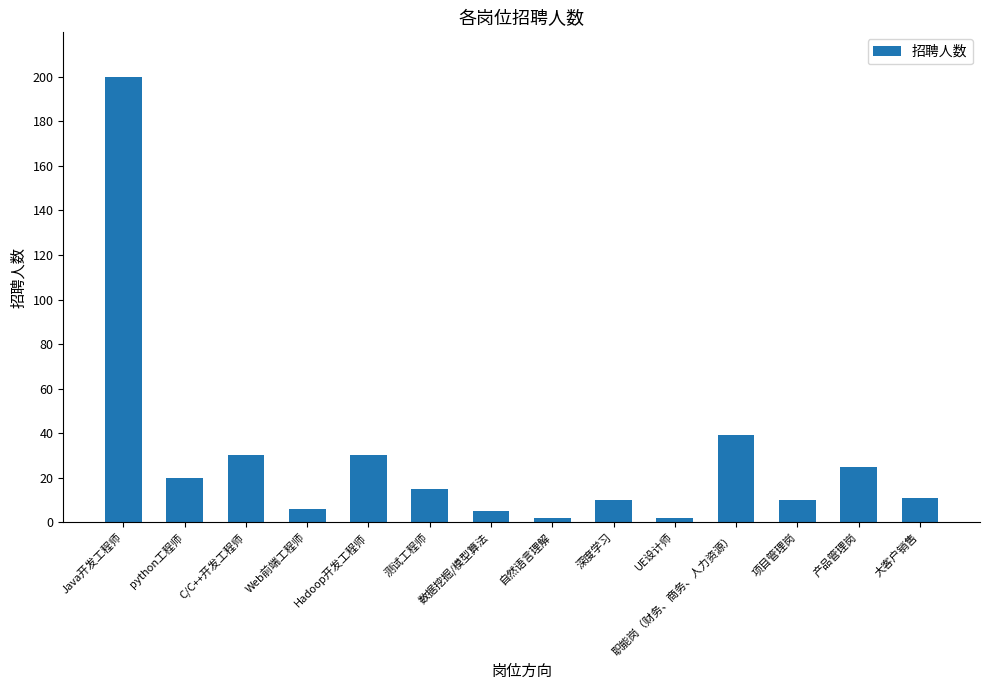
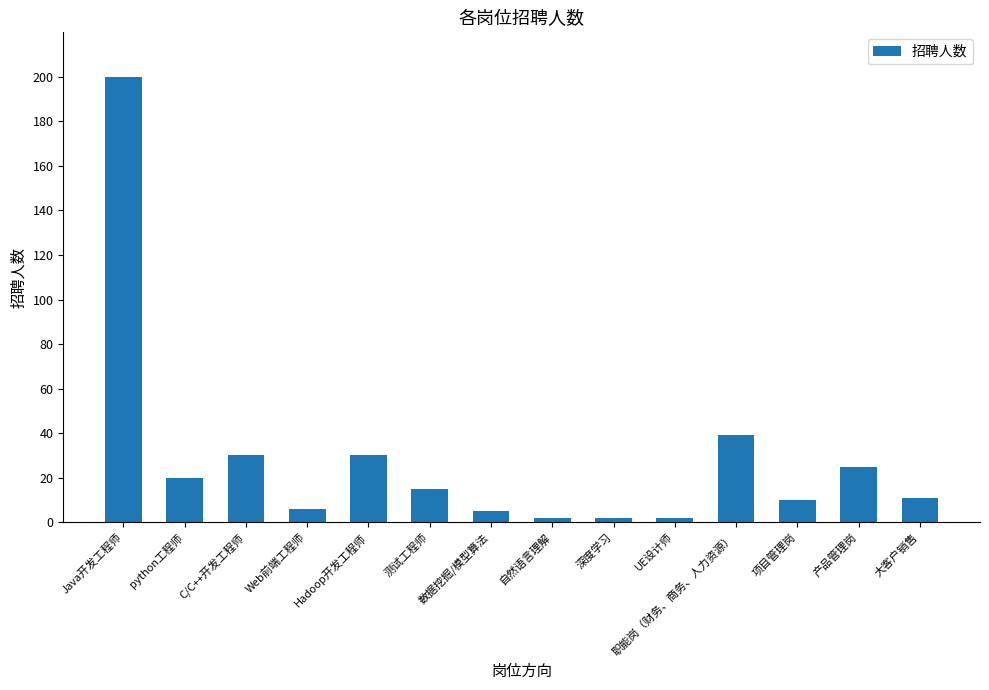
深度学习: 10 -> 2
